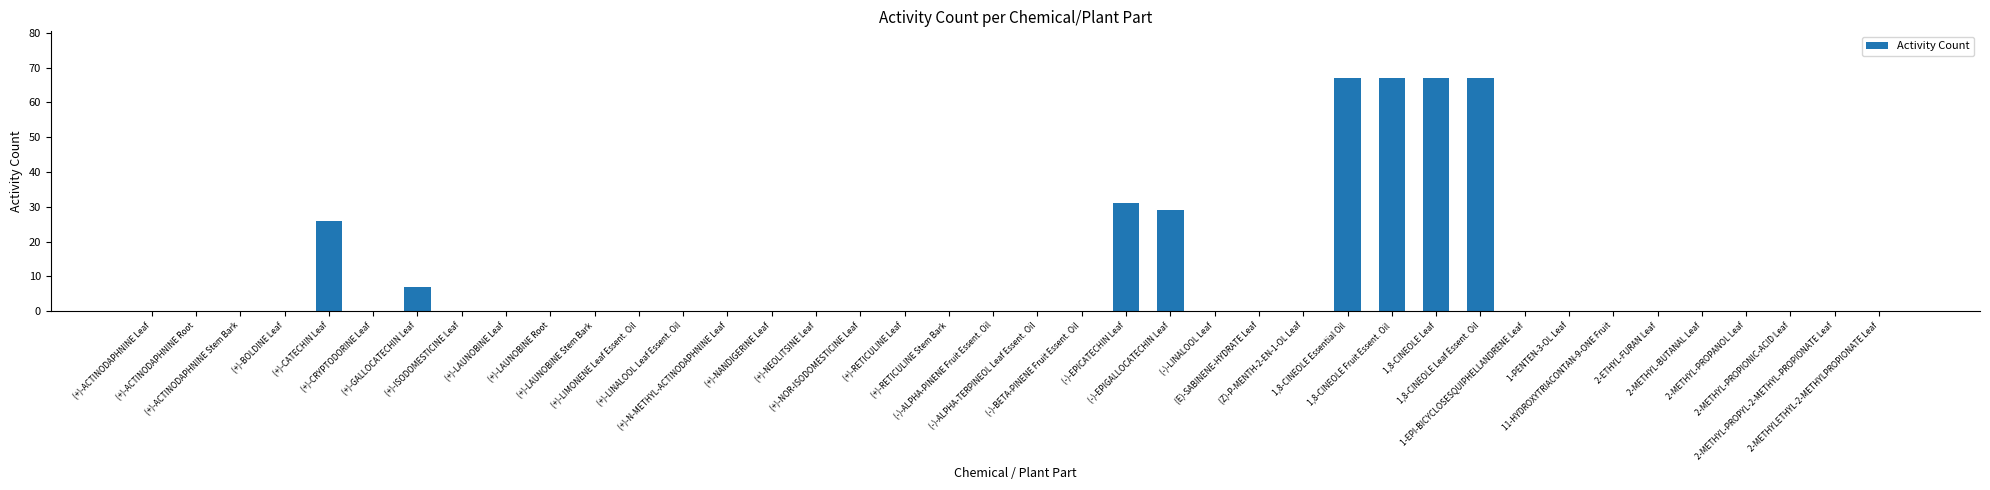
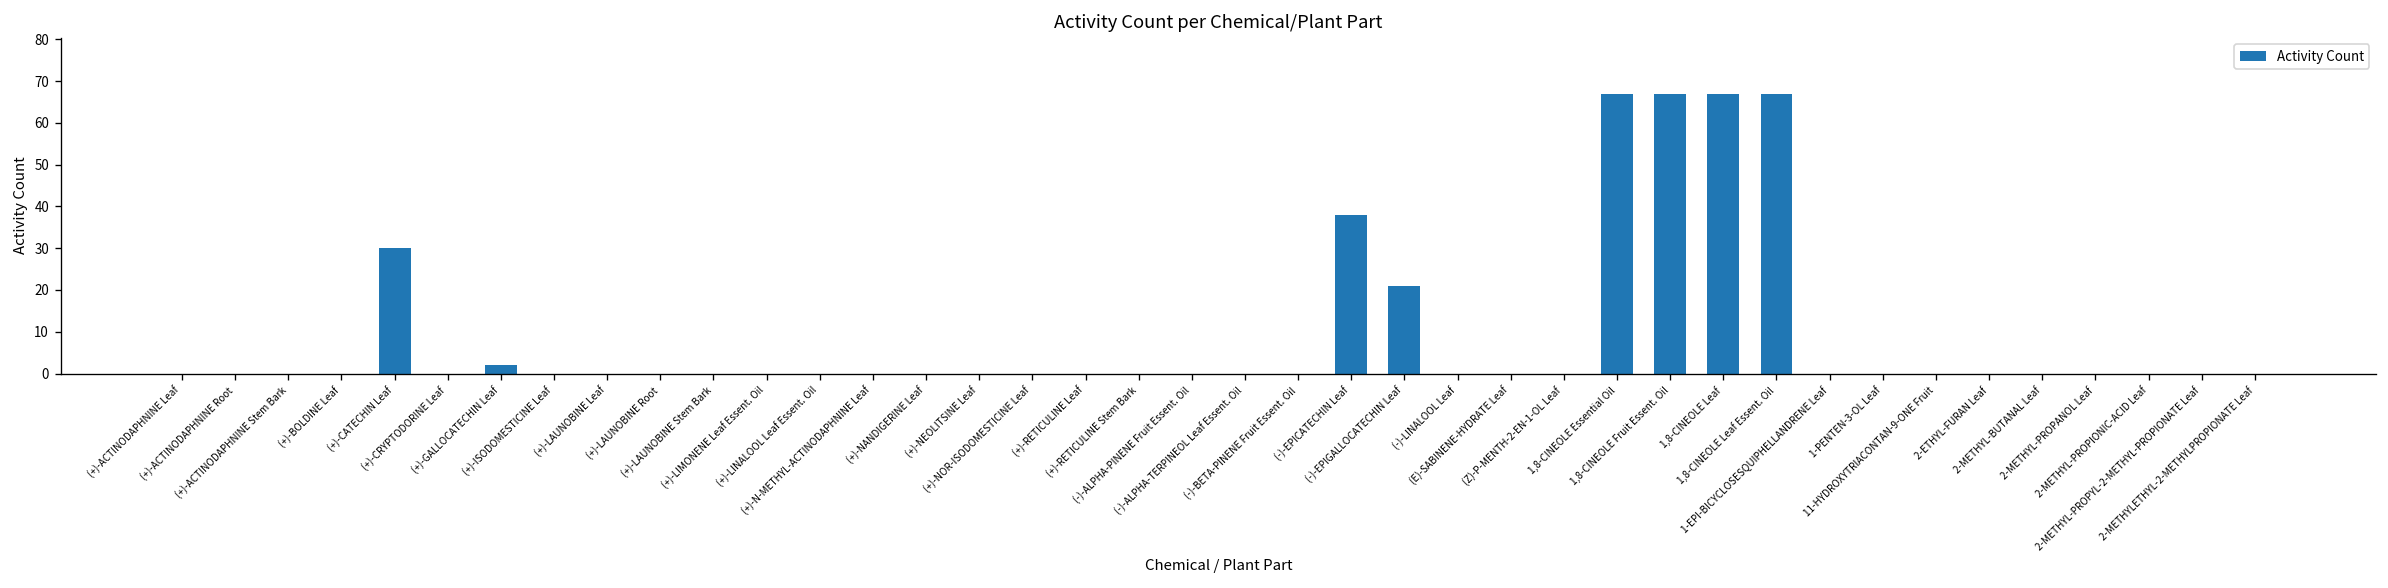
(+)-CATECHIN Leaf: 26 -> 30
(+)-GALLOCATECHIN Leaf: 7 -> 2
(-)-EPICATECHIN Leaf: 31 -> 38
(-)-EPIGALLOCATECHIN Leaf: 29 -> 21
